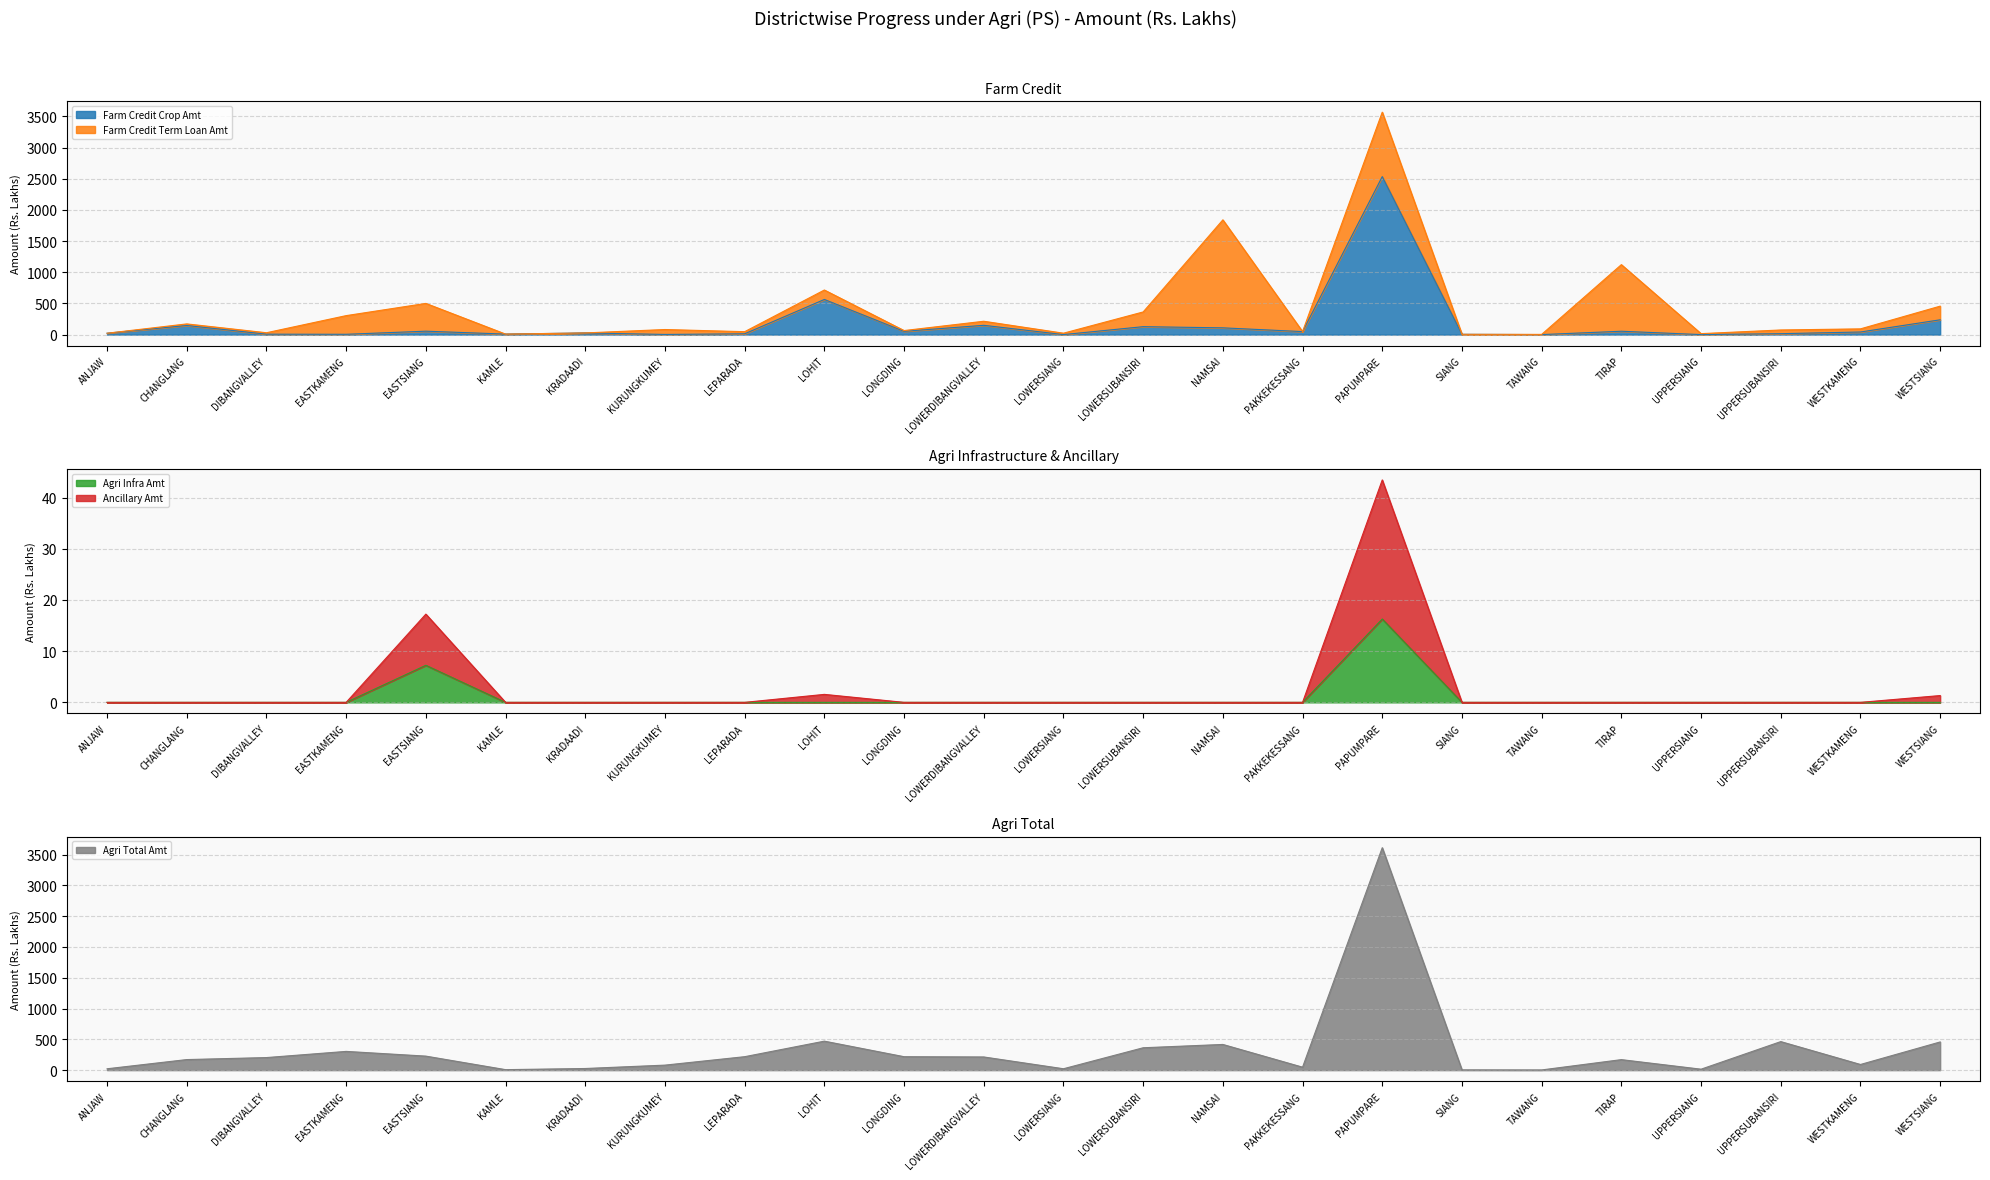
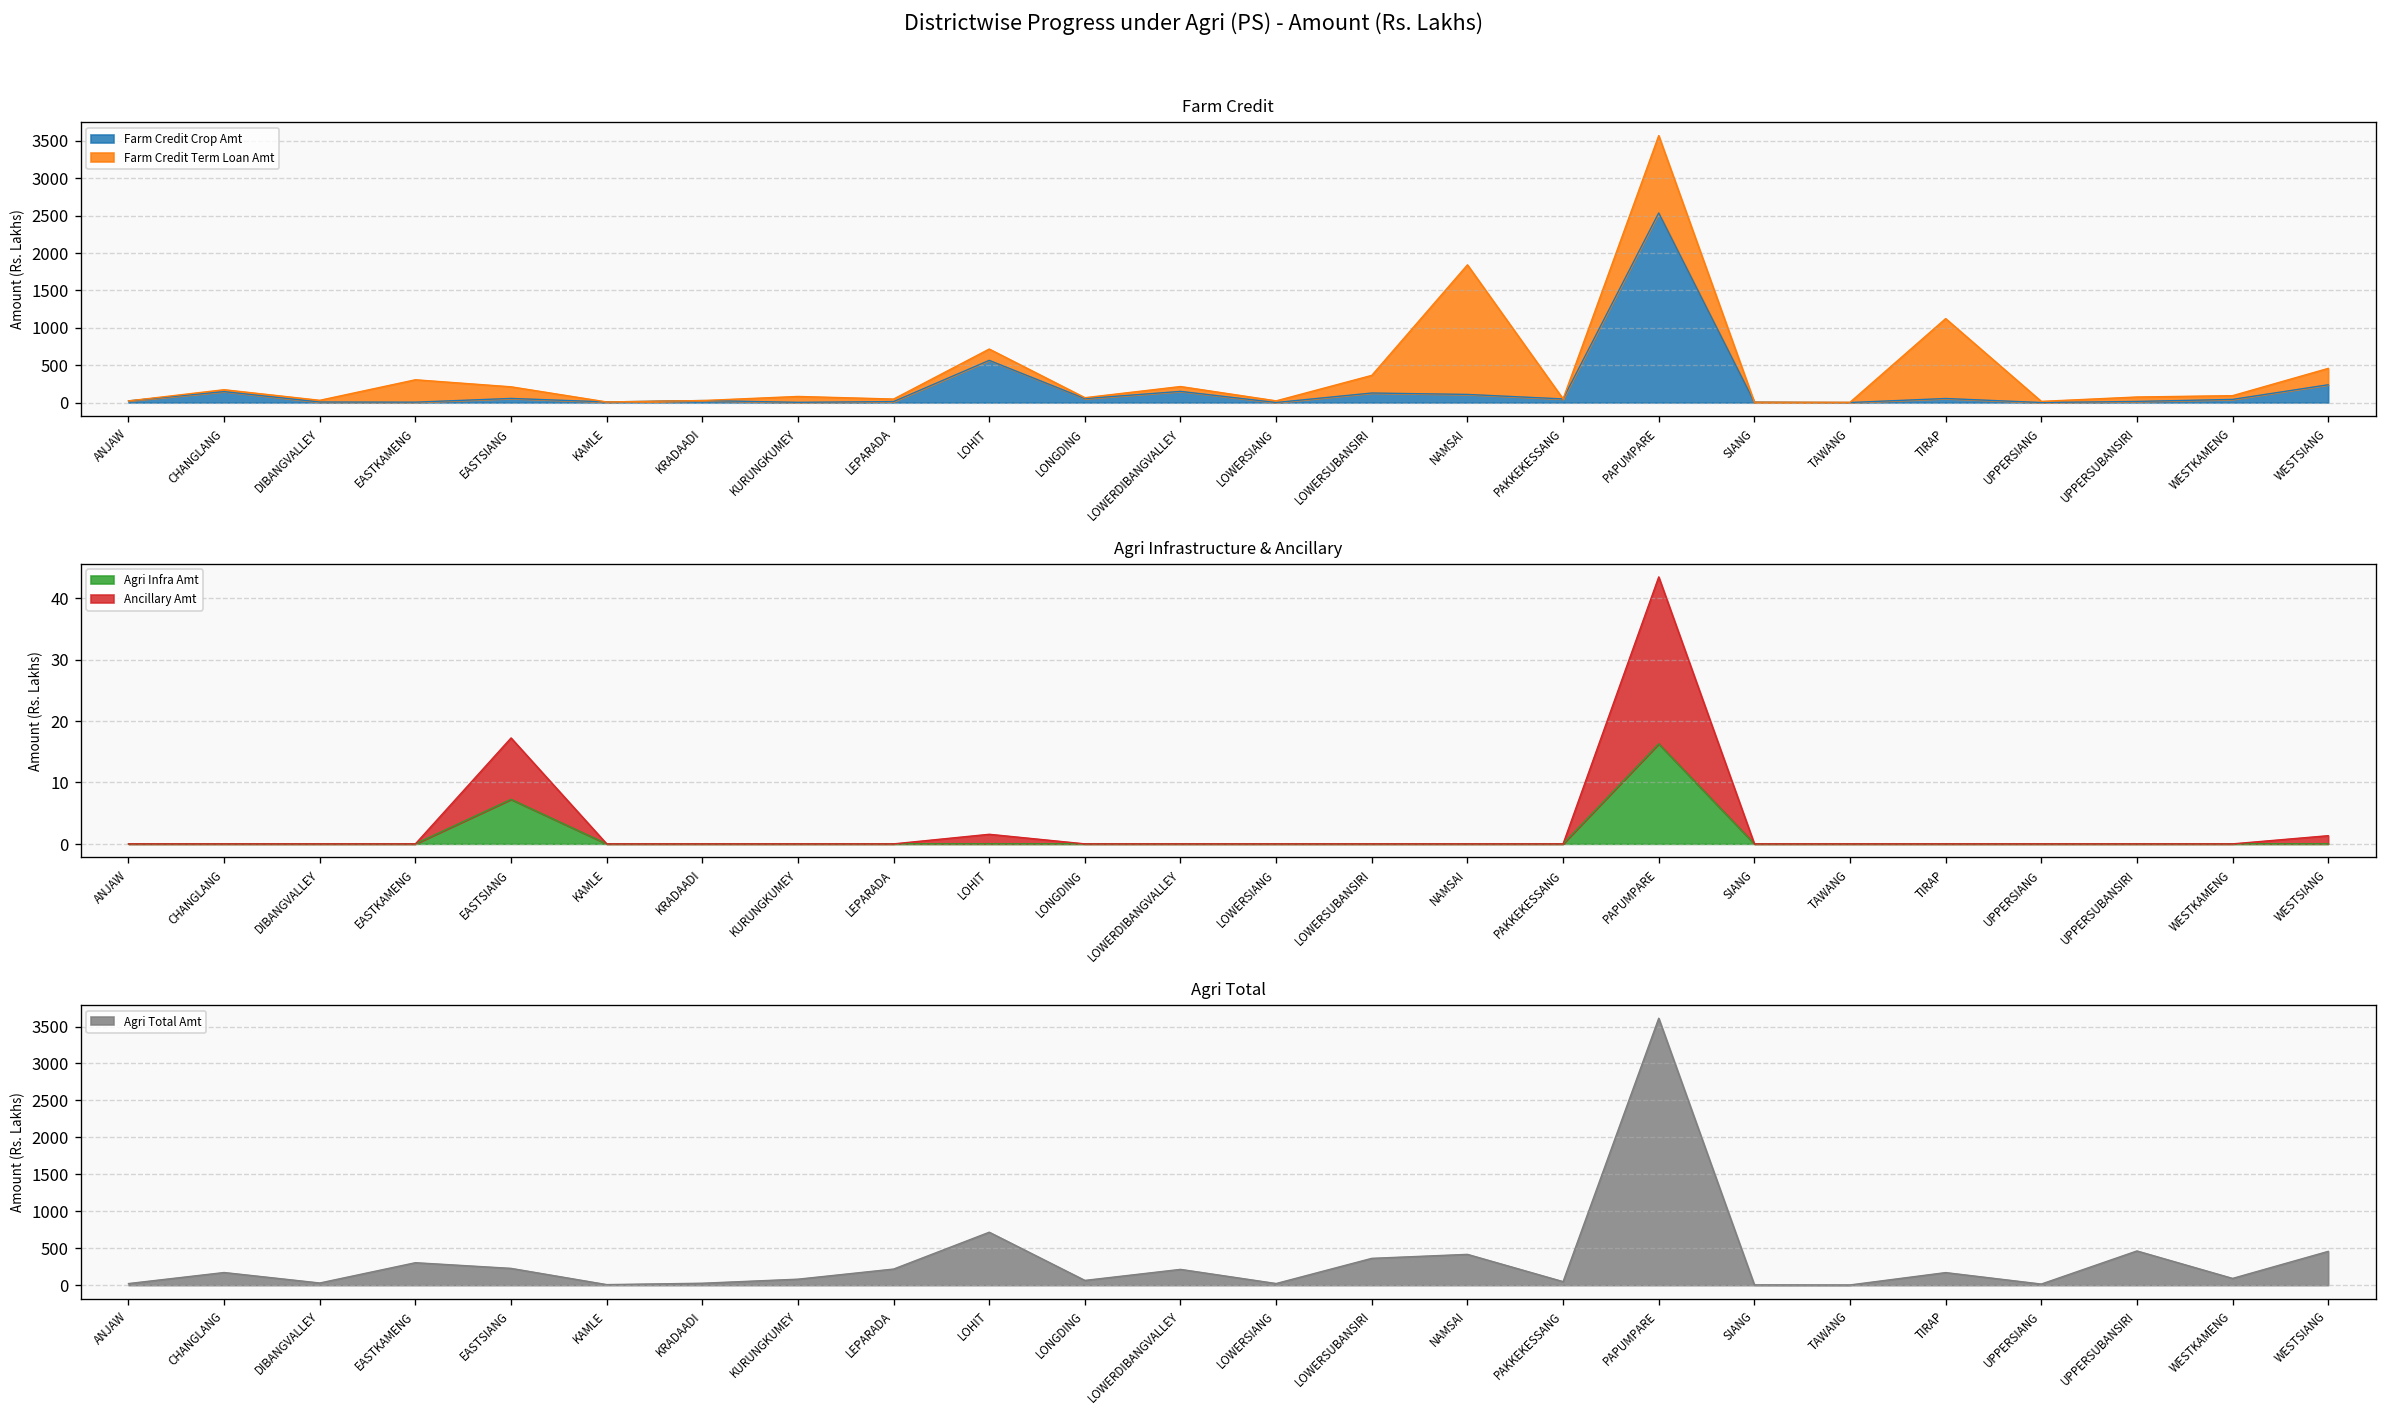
Farm Credit, Farm Credit Term Loan Amt, EASTSIANG: 400 -> 200
Agri Total, DIBANGVALLEY: 200 -> 0
Agri Total, LOHIT: 500 -> 700
Agri Total, LONGDING: 200 -> 100
